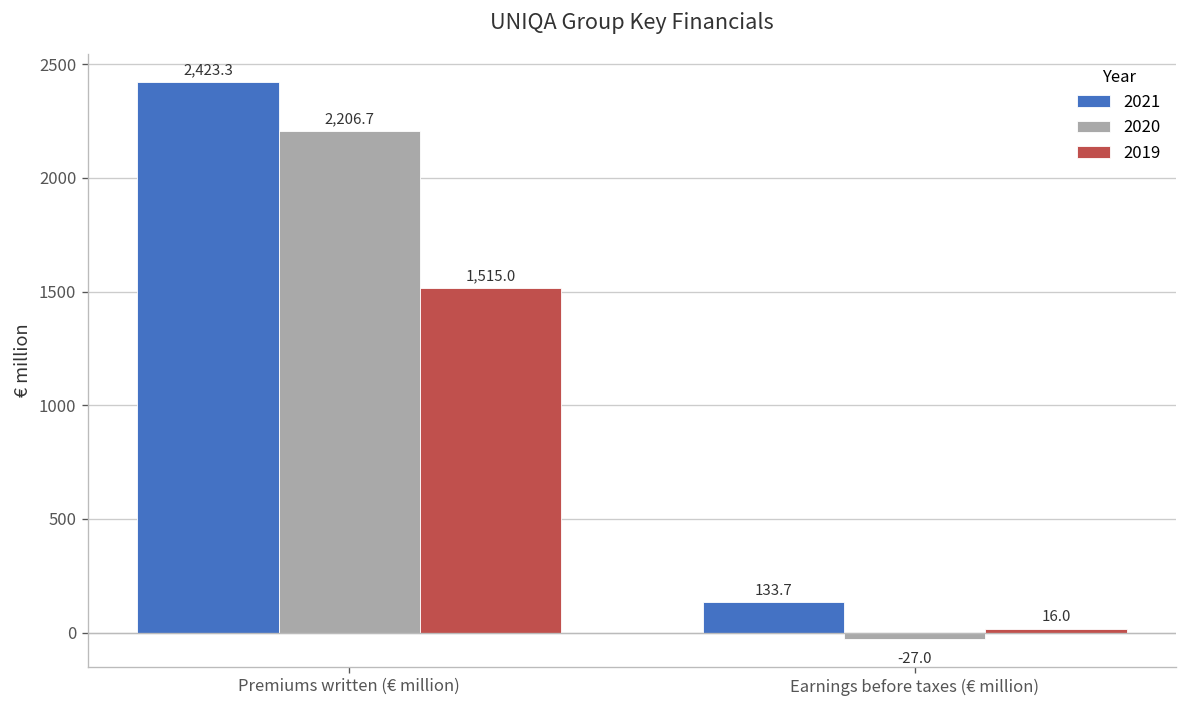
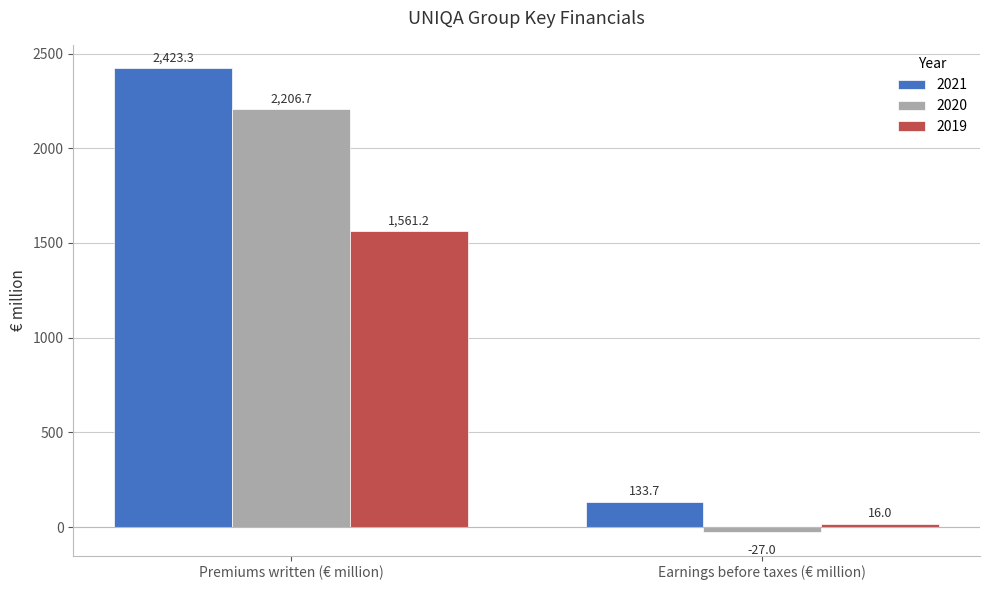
2019, Premiums written (€ million): 1,515.0 -> 1,561.2
